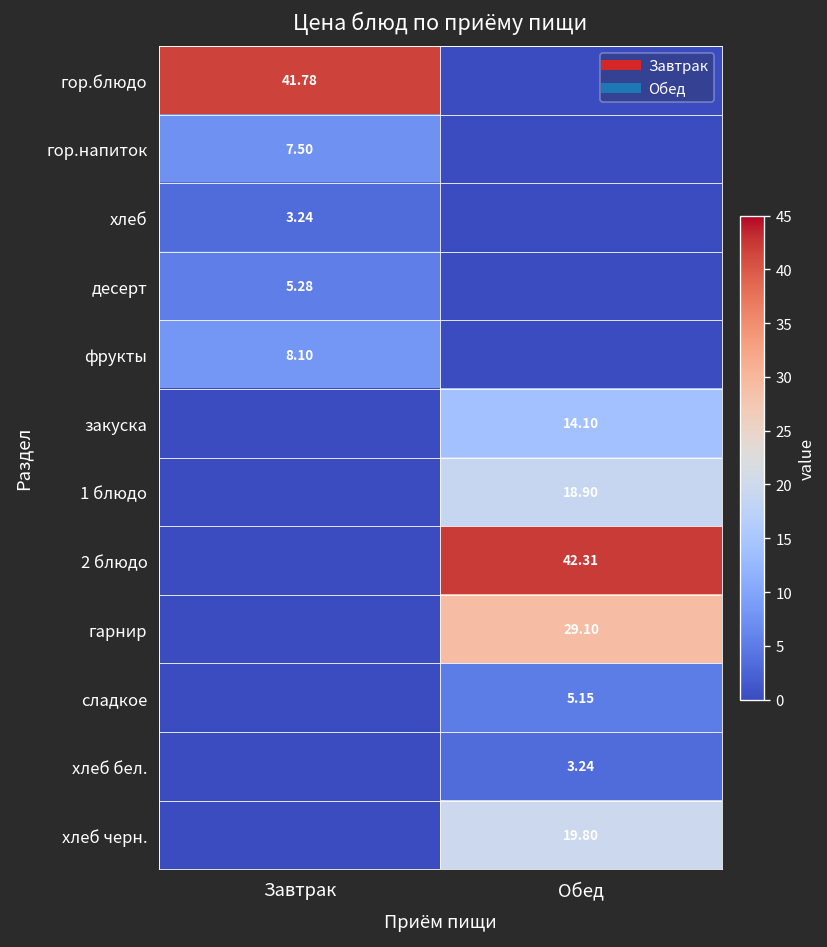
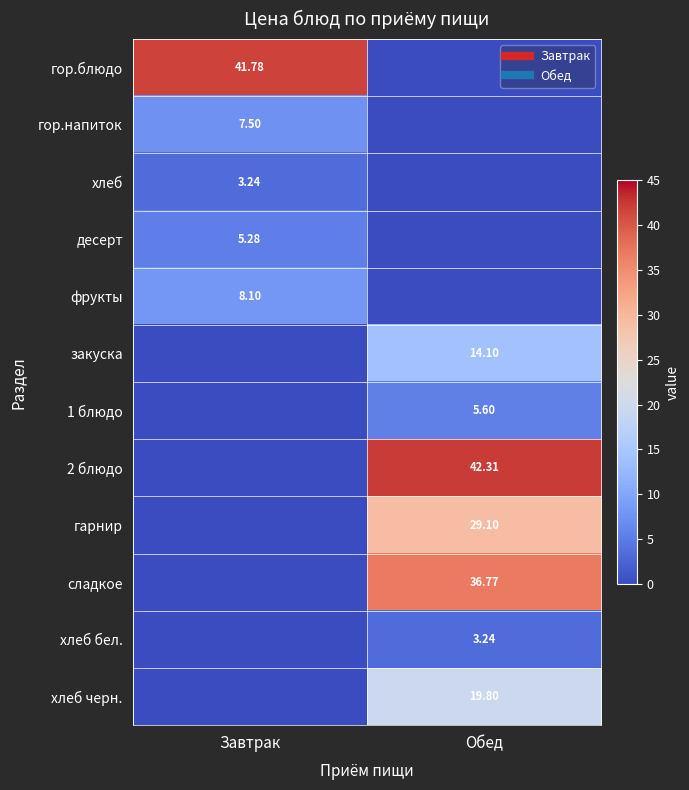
1 блюдо, Обед: 18.90 -> 5.60
сладкое, Обед: 5.15 -> 36.77
